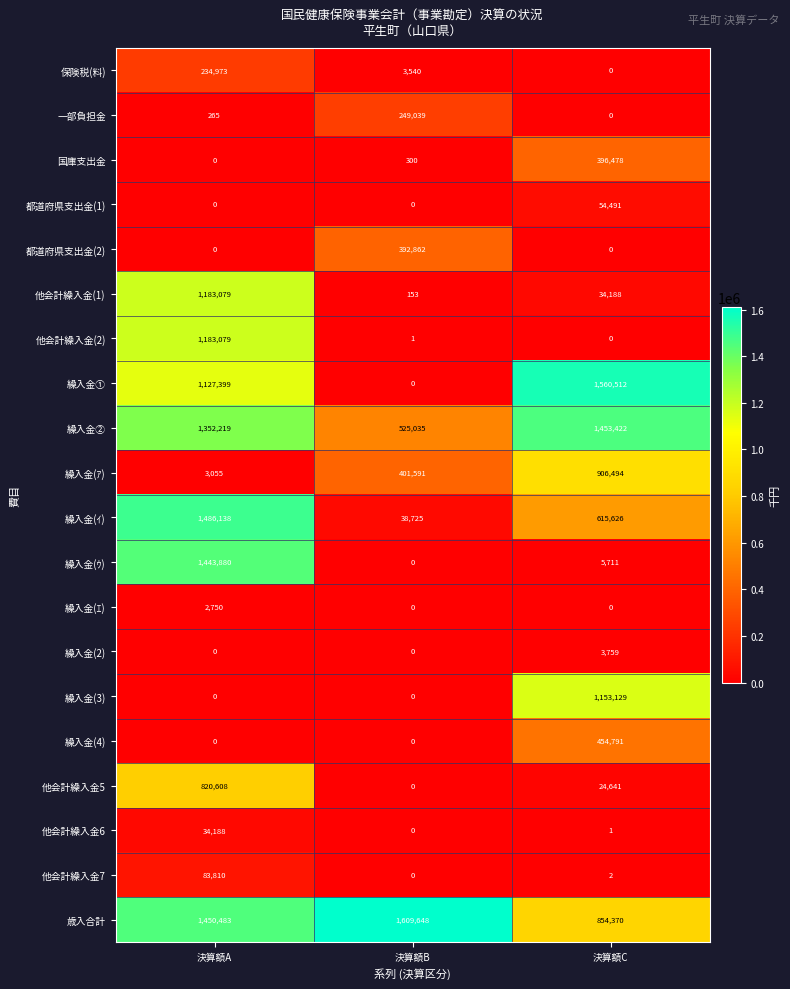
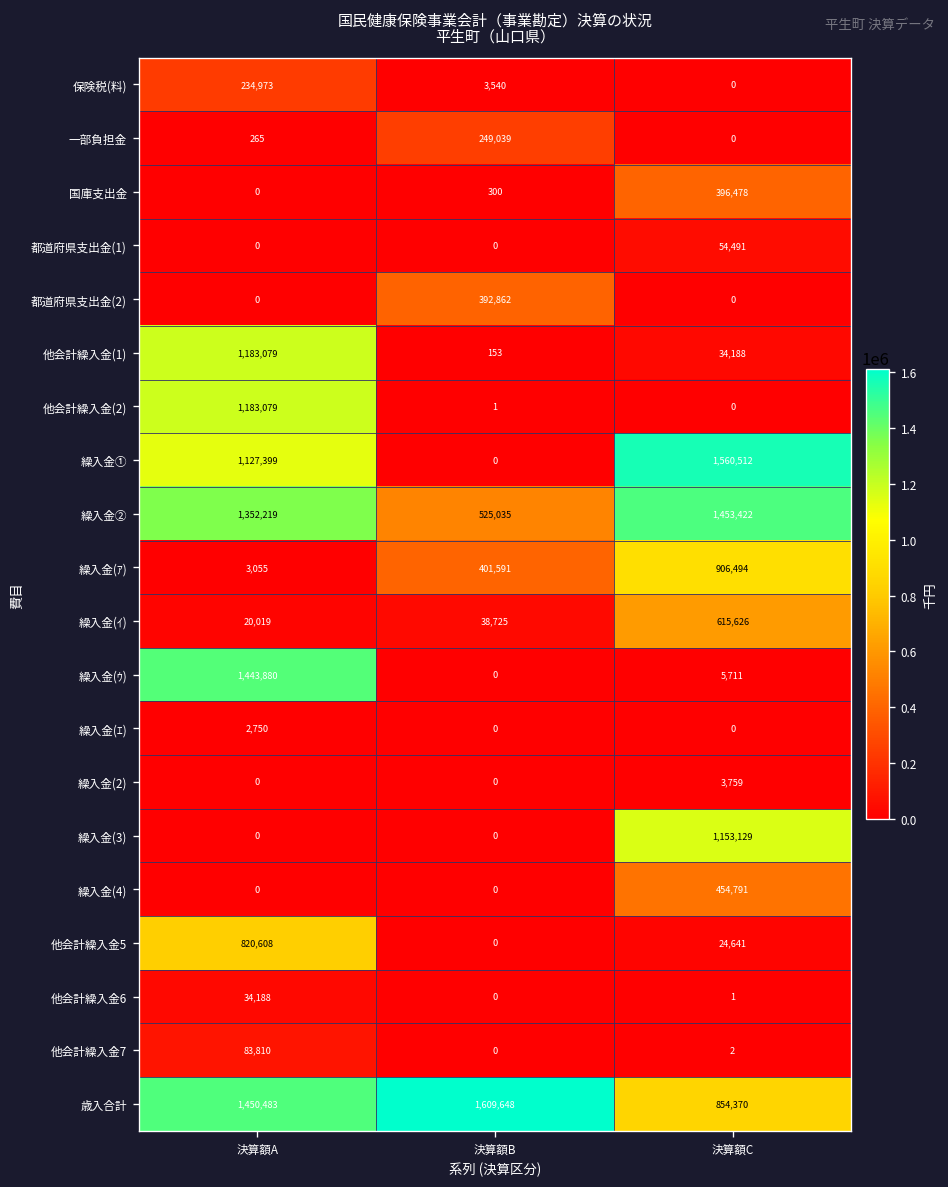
繰入金(ｲ), 決算額A: 1,486,138 -> 20,019
